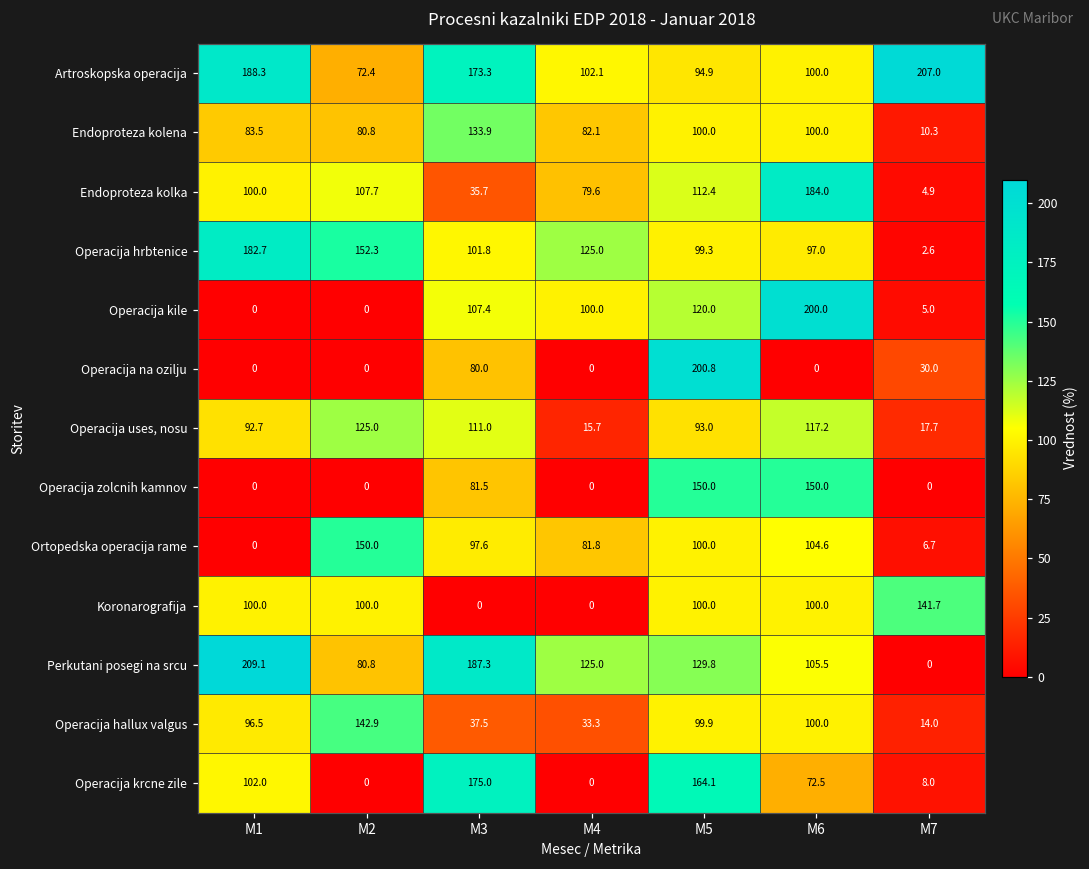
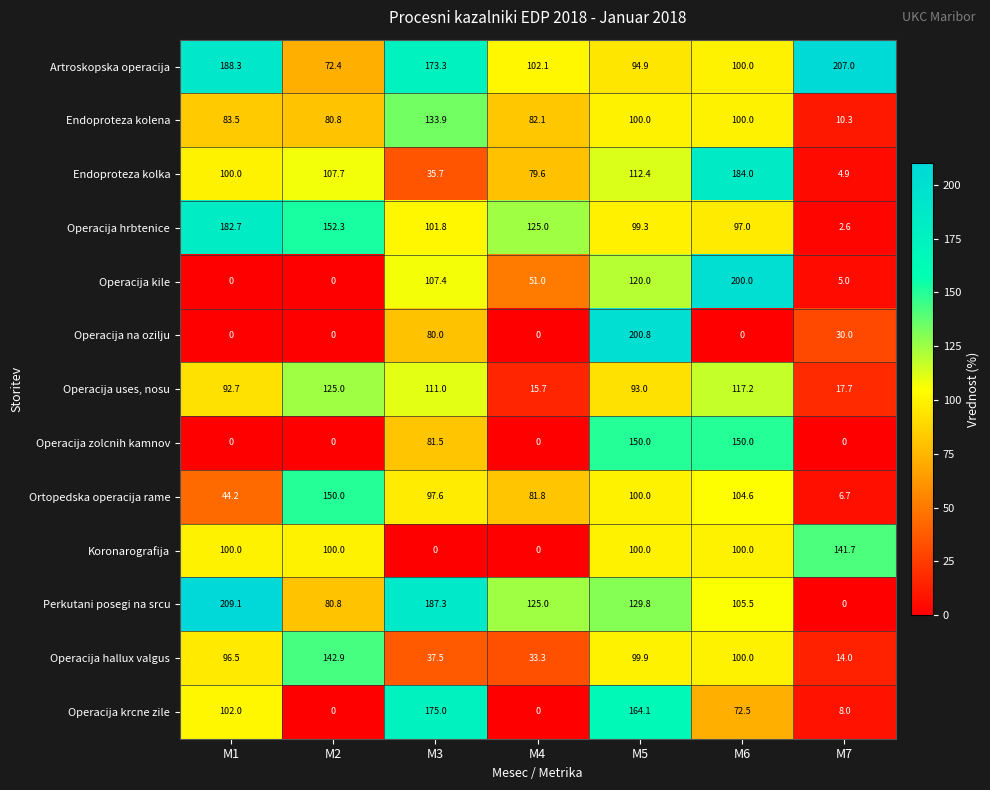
Operacija kile, M4: 100.0 -> 51.0
Ortopedska operacija rame, M1: 0 -> 44.2
